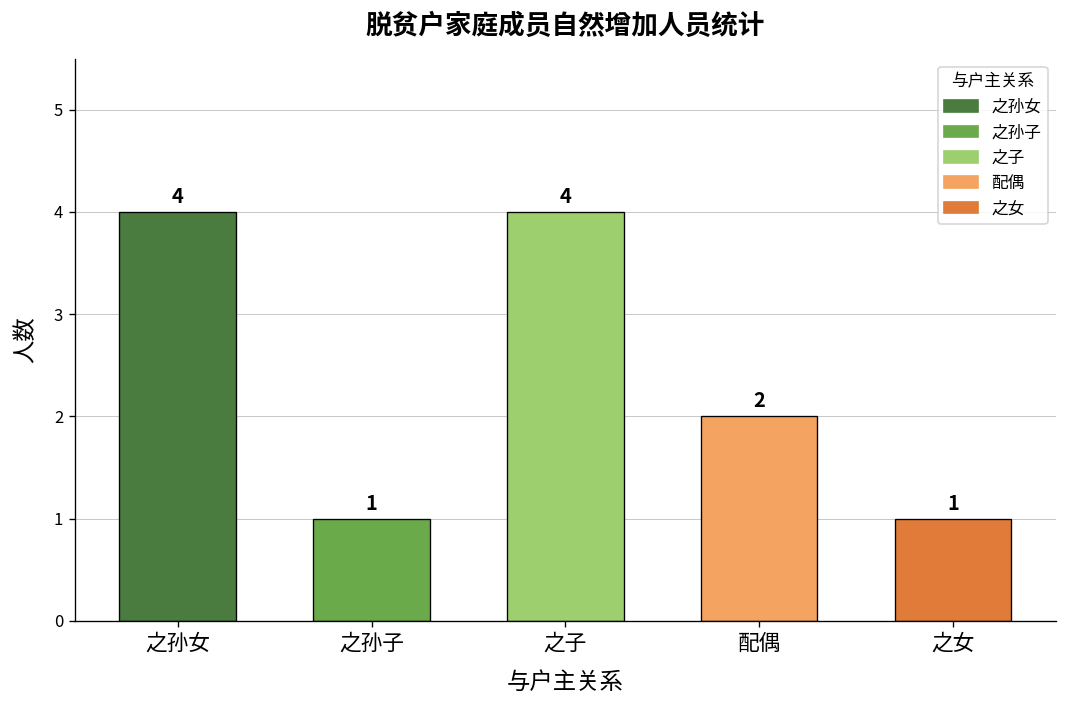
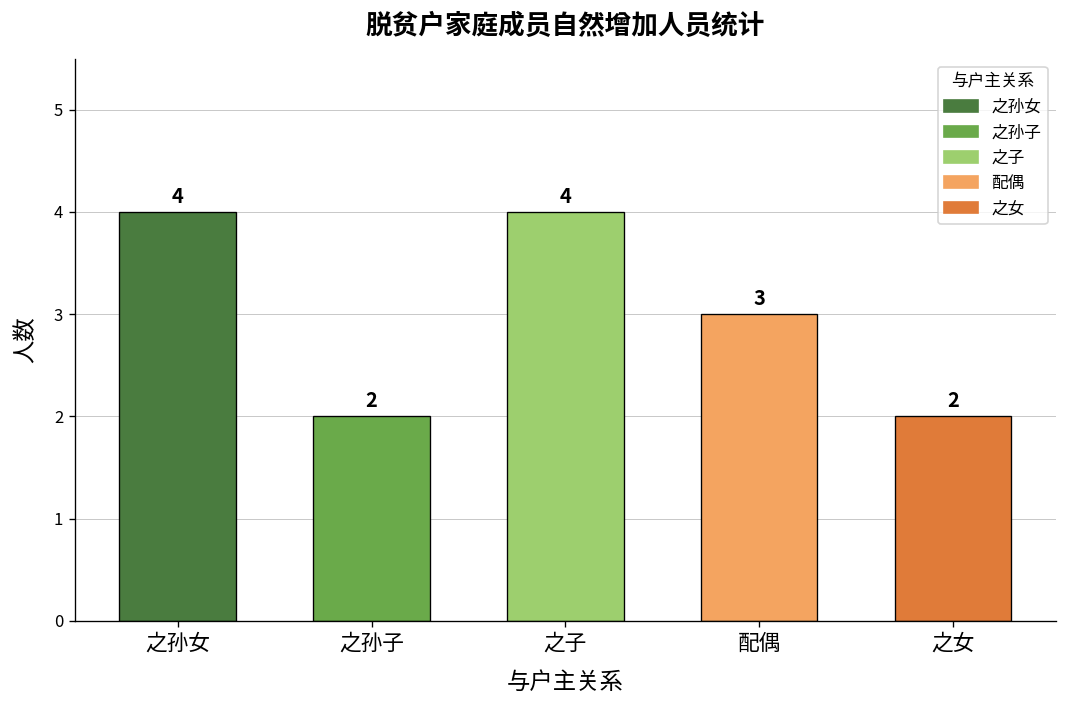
之孙子: 1 -> 2
配偶: 2 -> 3
之女: 1 -> 2
